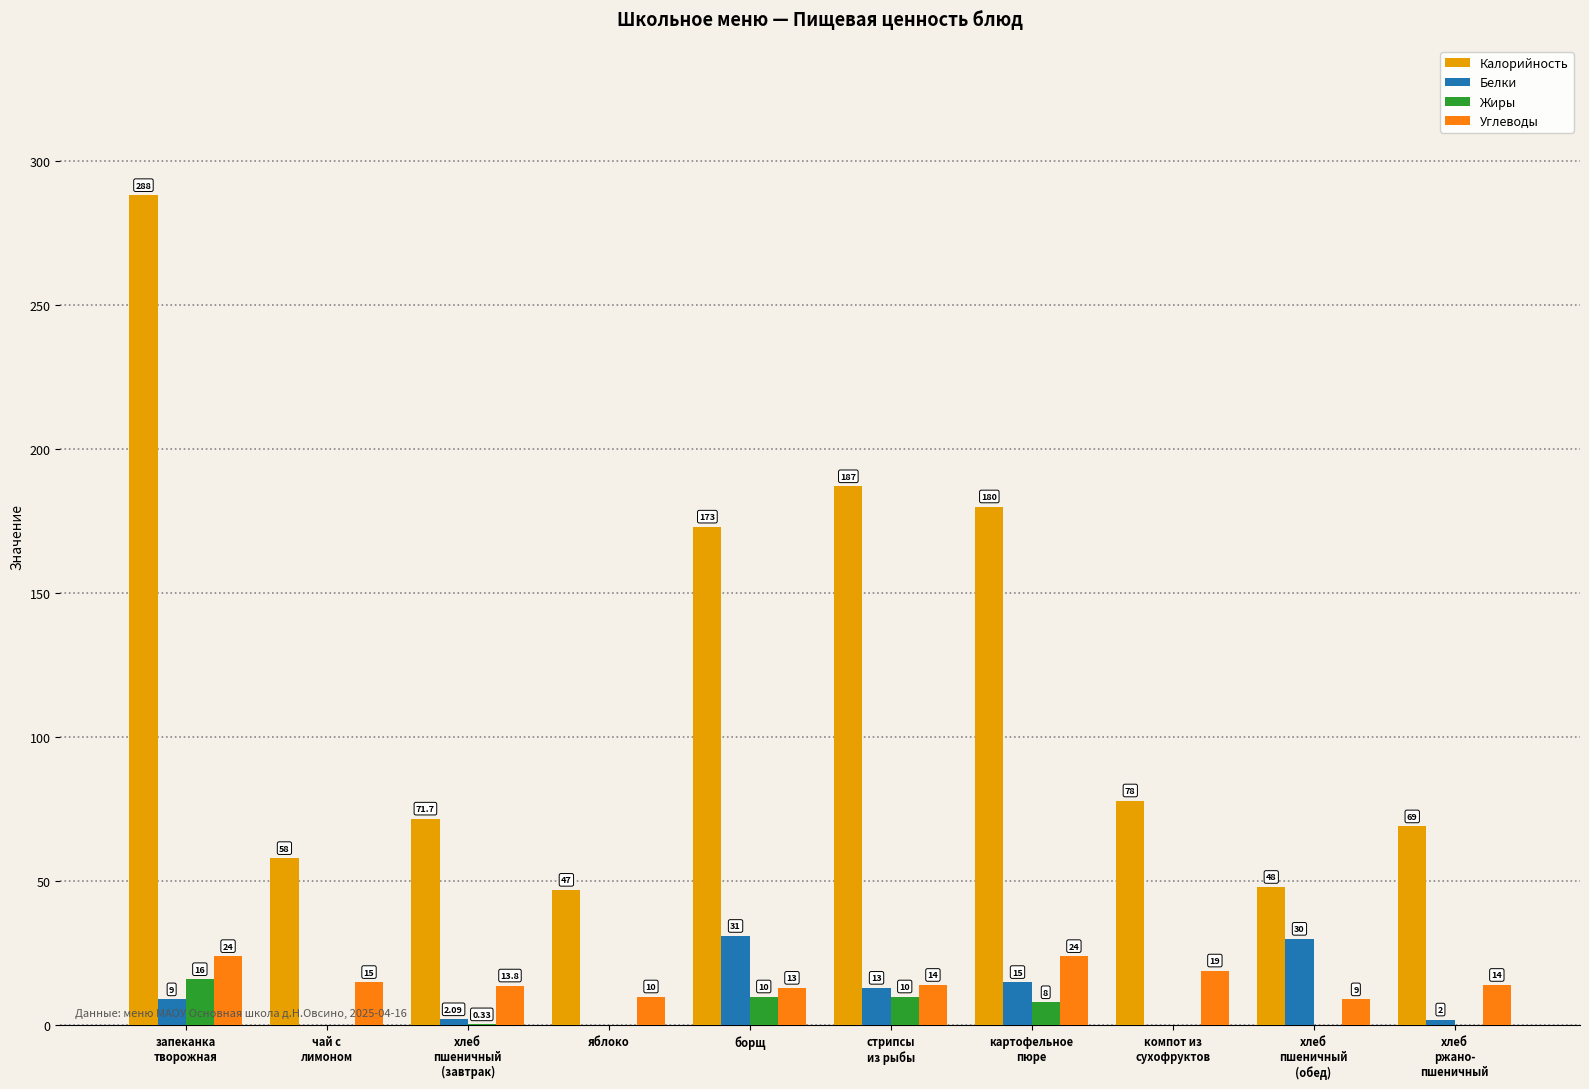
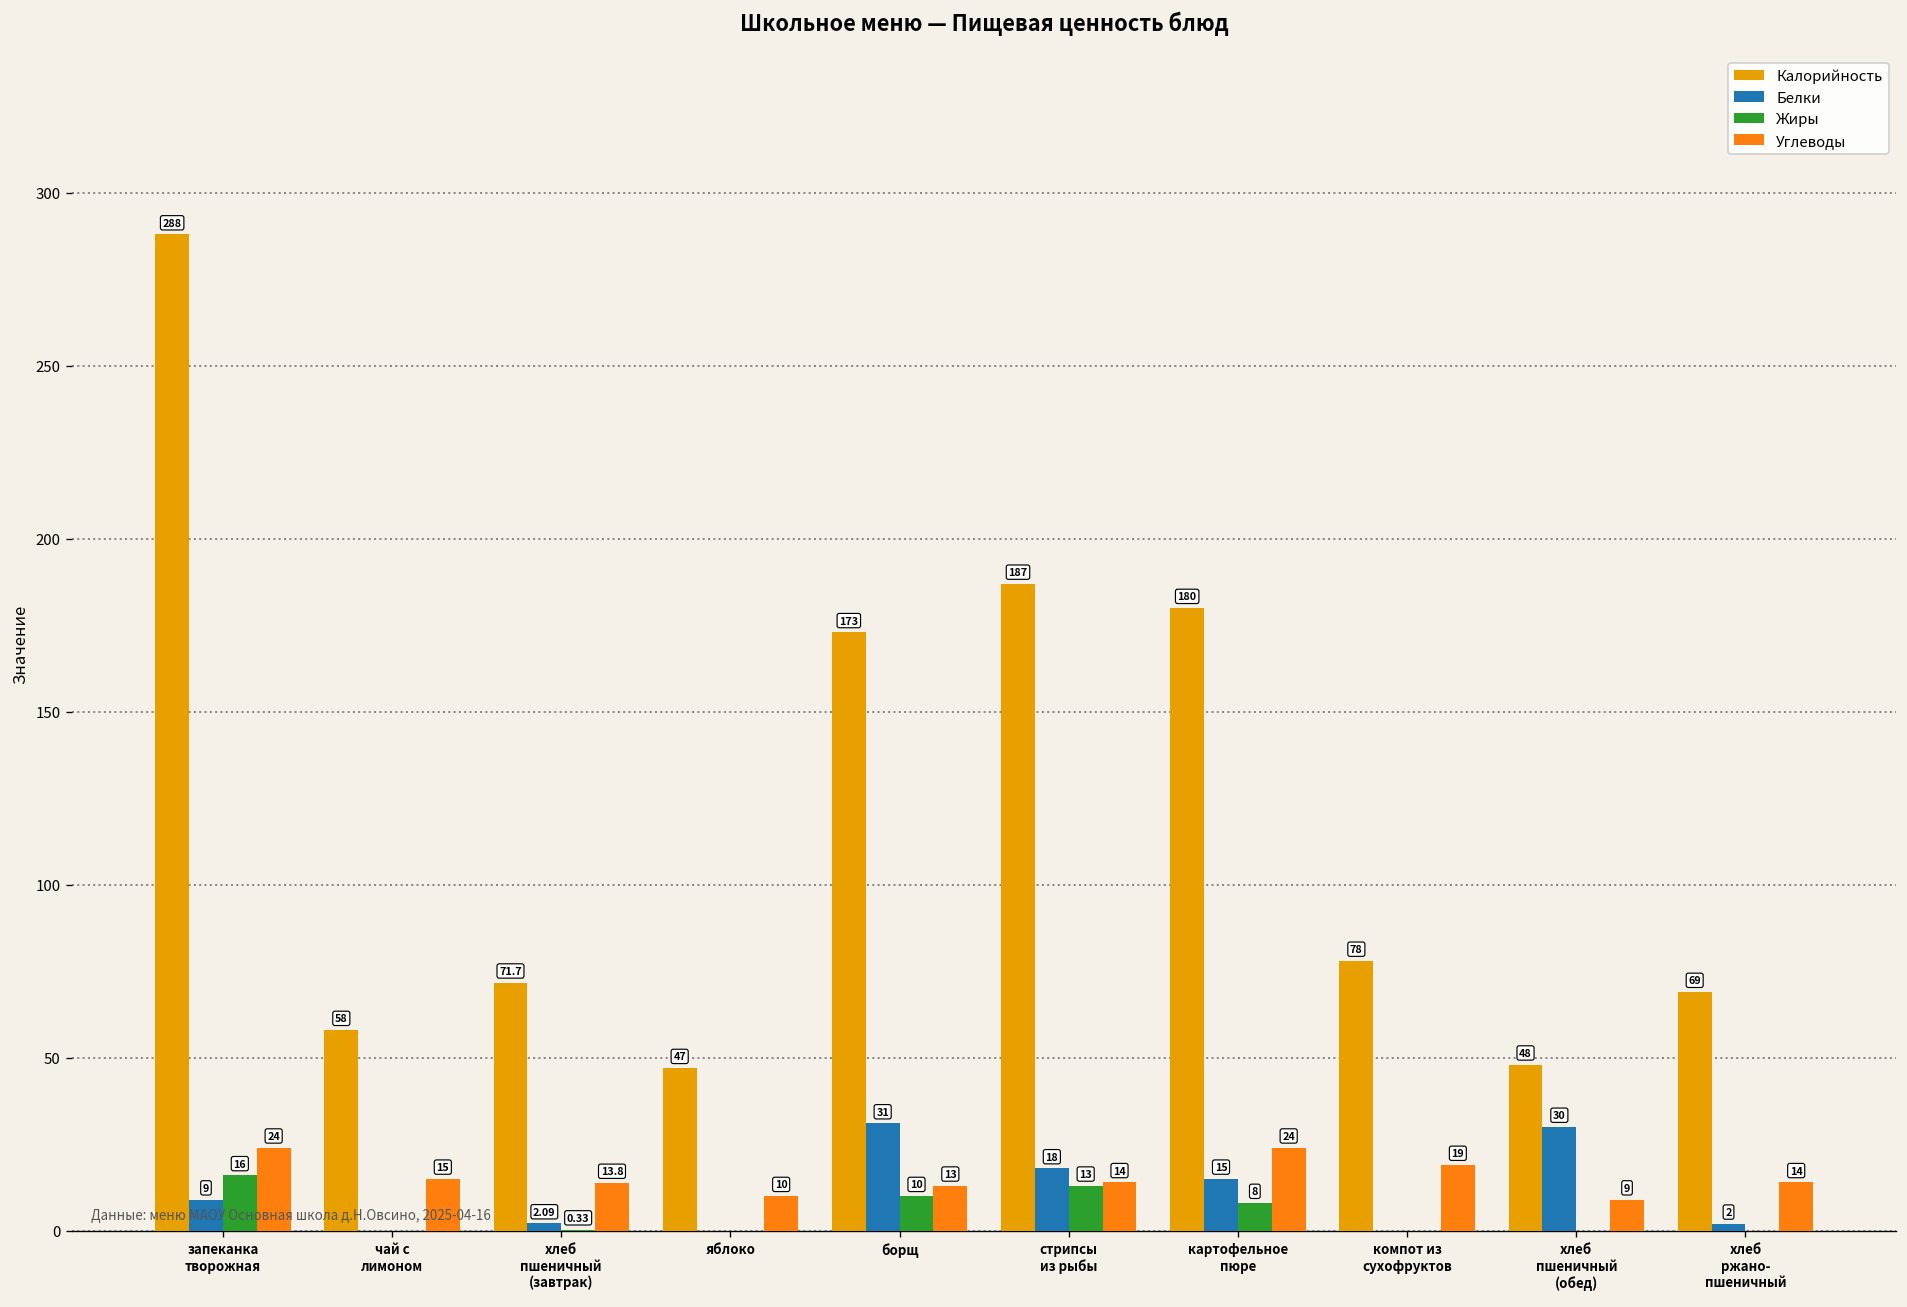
Белки, стрипсы из рыбы: 13 -> 18
Жиры, стрипсы из рыбы: 10 -> 13
